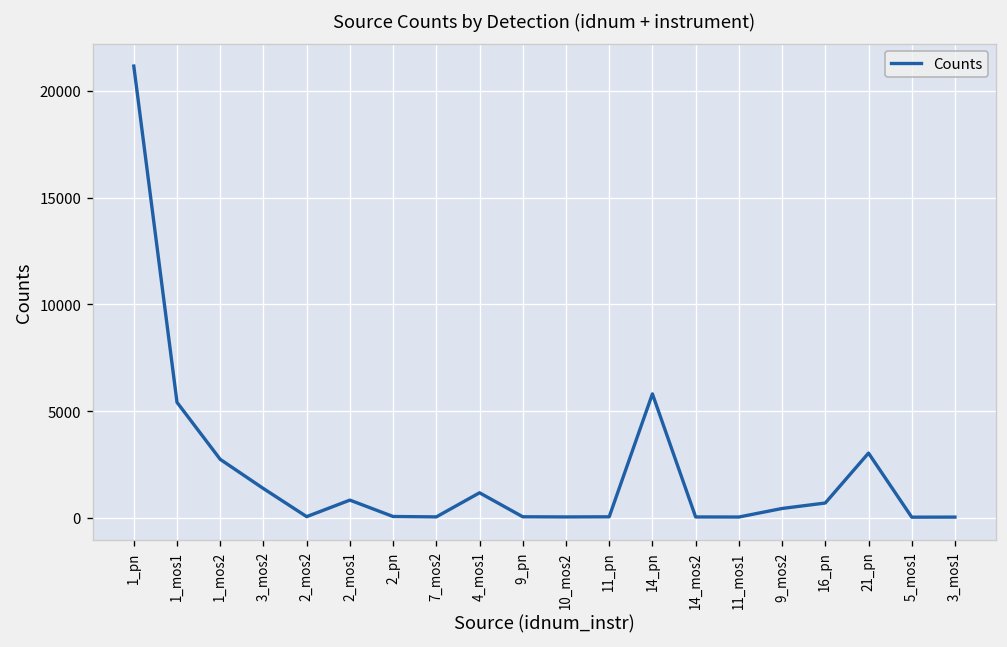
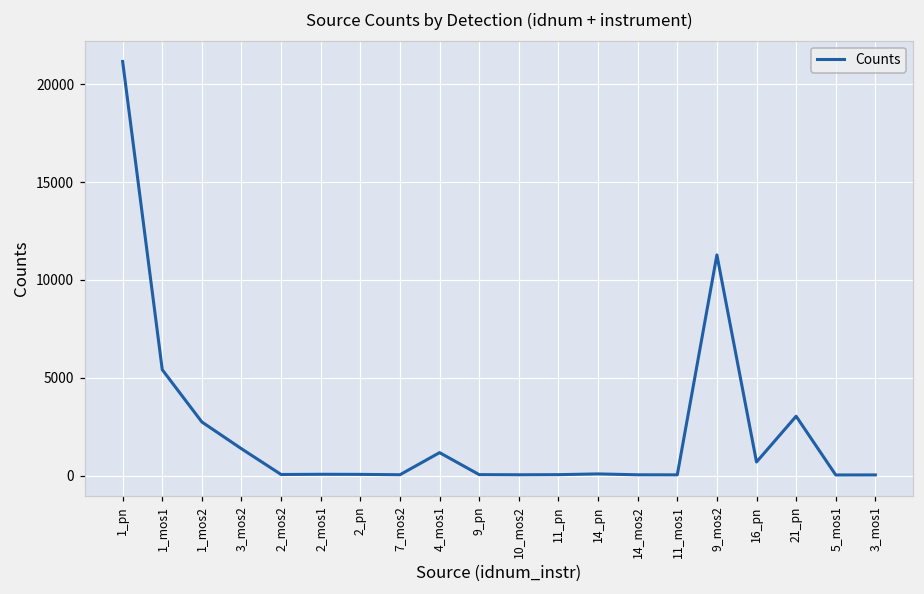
2_mos1: 800 -> 100
14_pn: 5800 -> 100
9_mos2: 400 -> 11300
